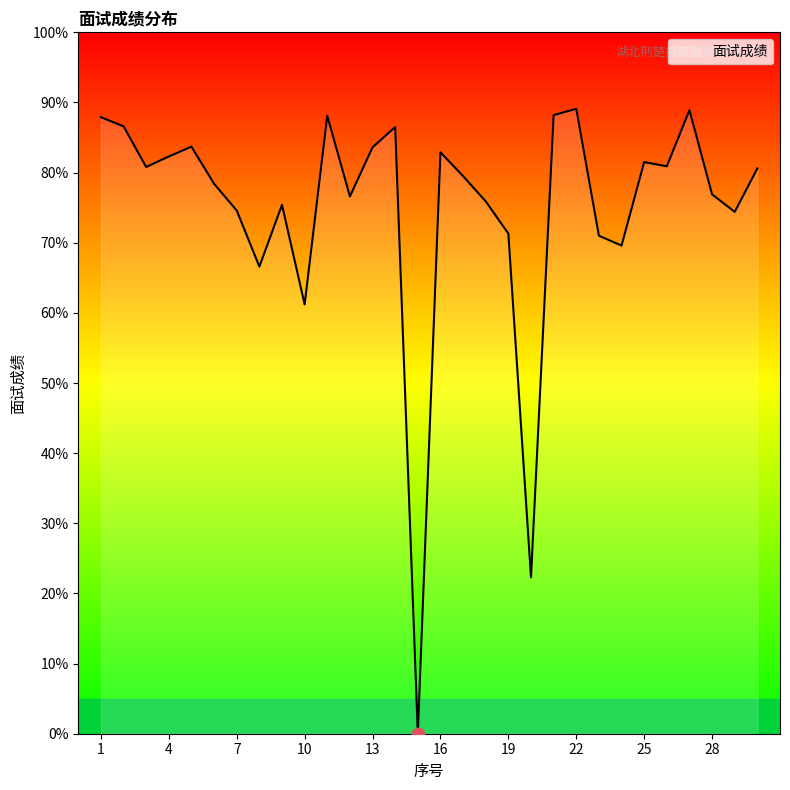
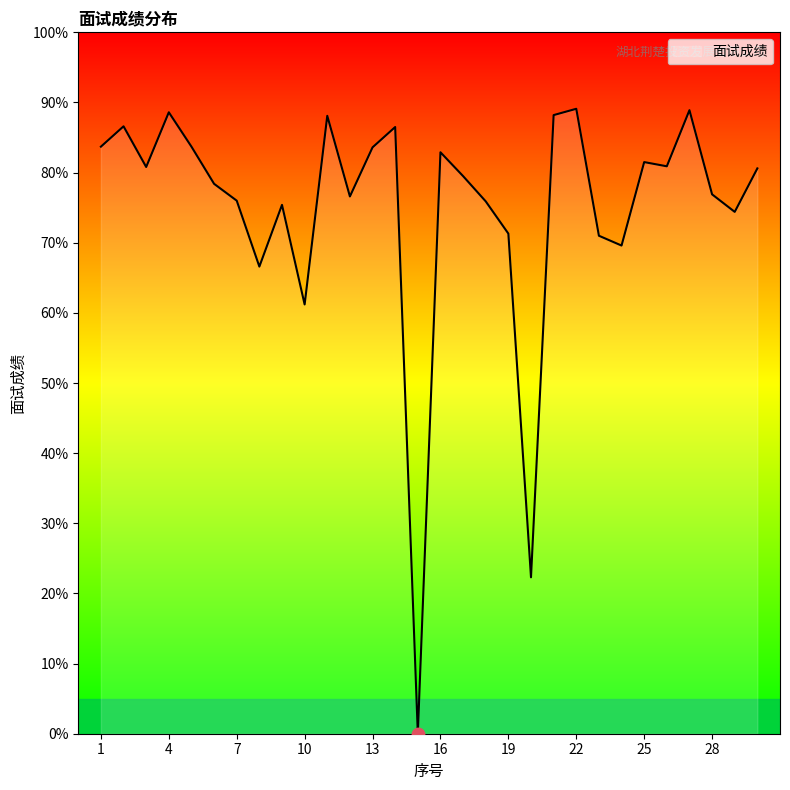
面试成绩, 1: 88% -> 84%
面试成绩, 4: 82% -> 89%
面试成绩, 7: 75% -> 76%
